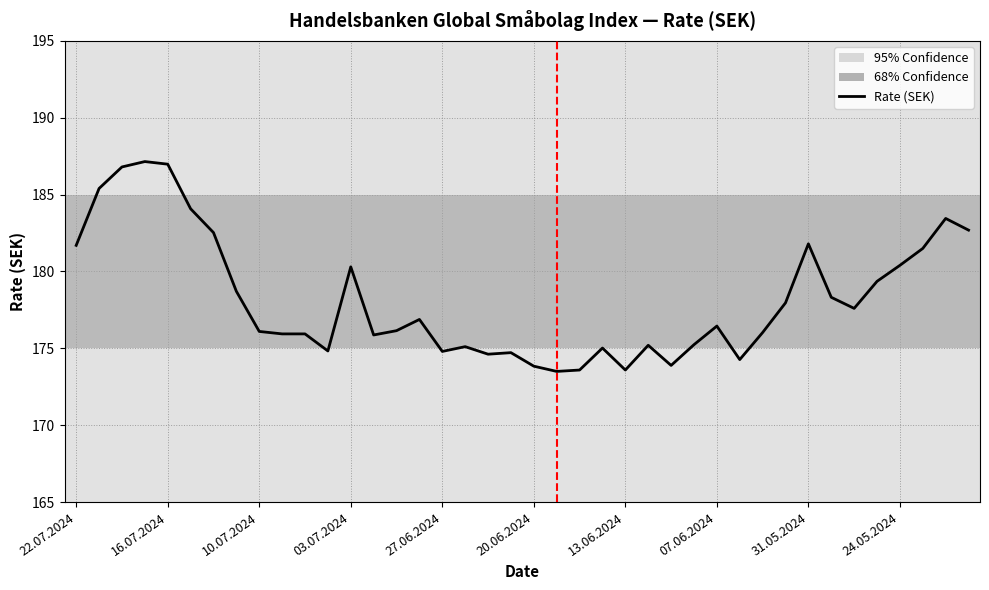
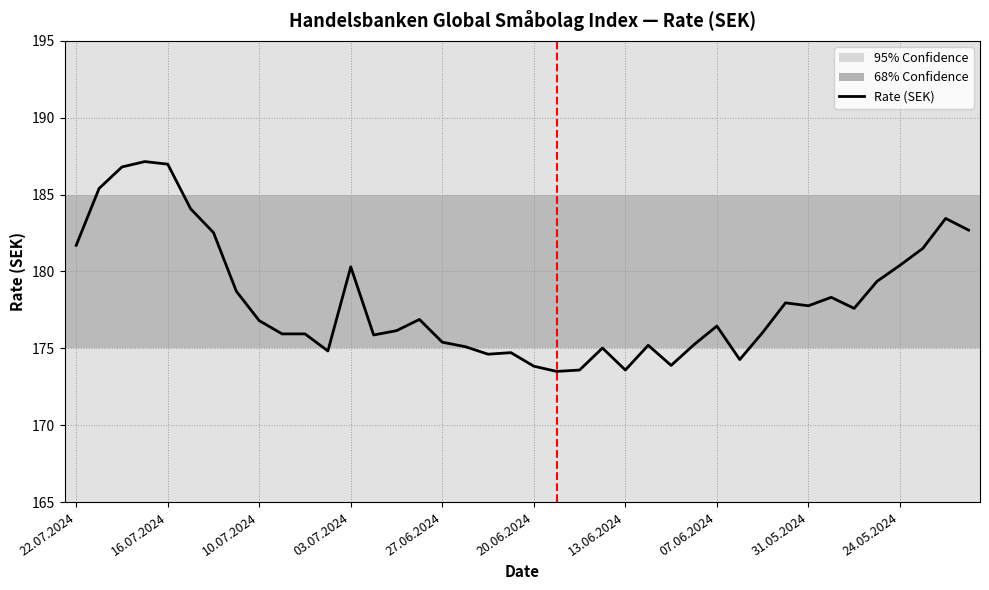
10.07.2024: 176.1 -> 176.8
27.06.2024: 174.8 -> 175.4
31.05.2024: 181.8 -> 177.8
